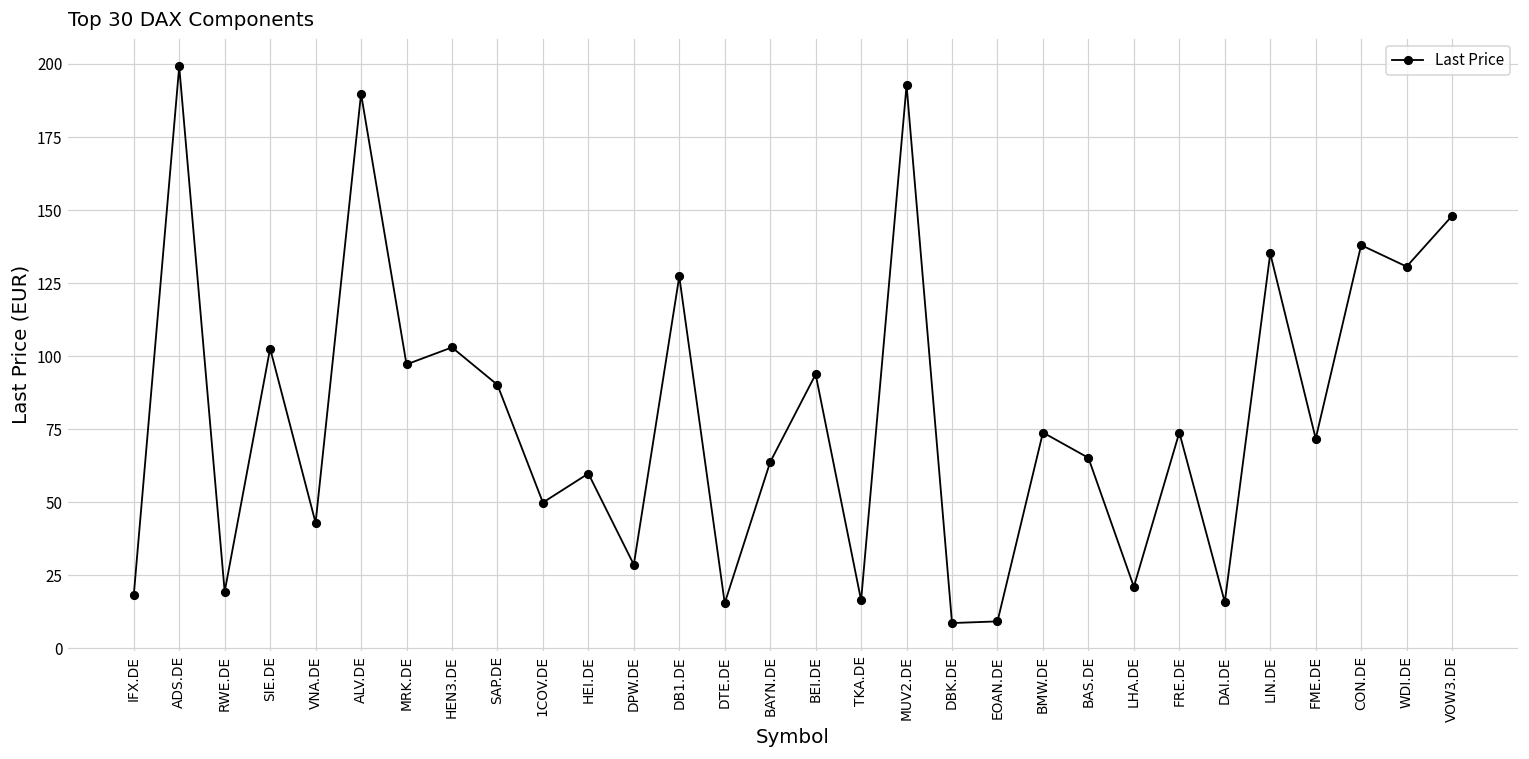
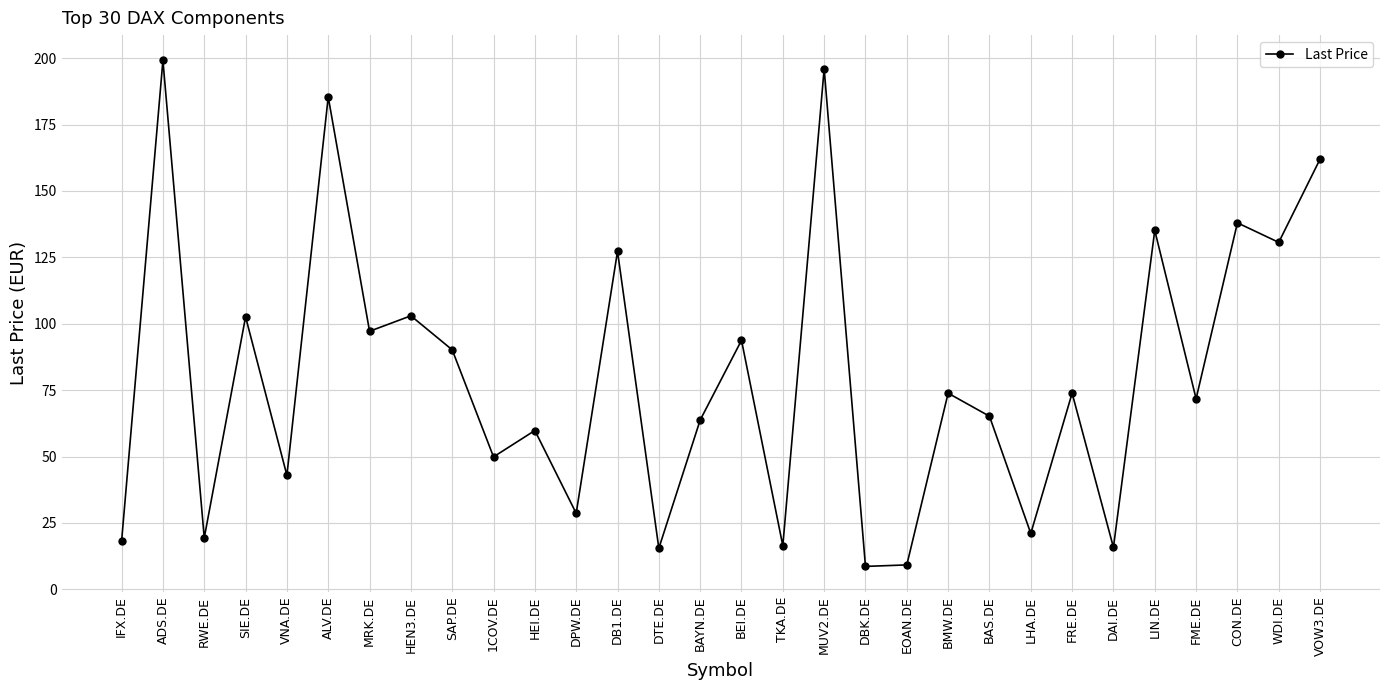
ALV.DE: 190 -> 185
MUV2.DE: 193 -> 196
VOW3.DE: 148 -> 162
